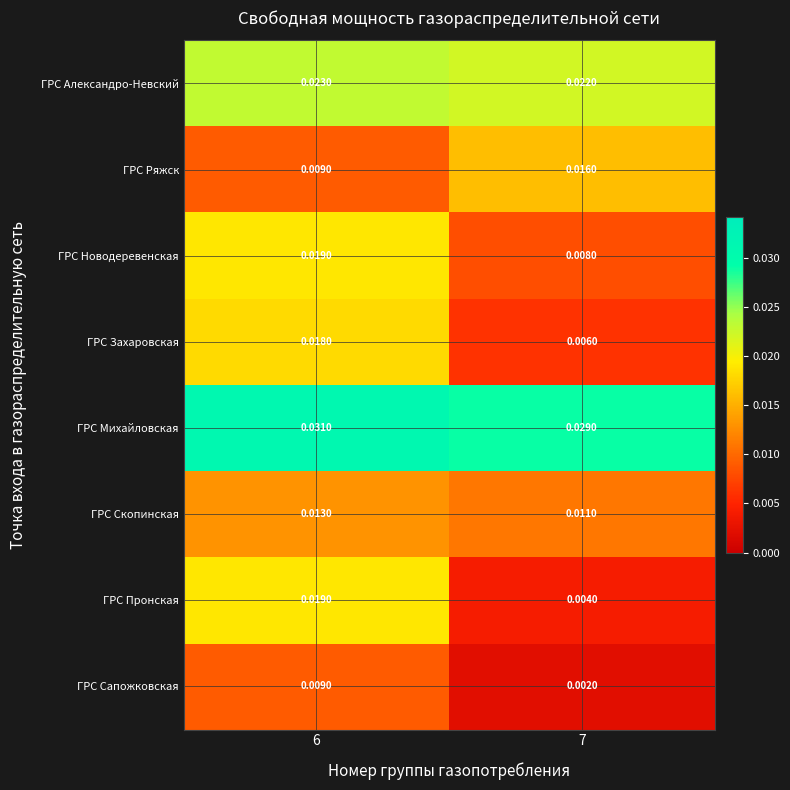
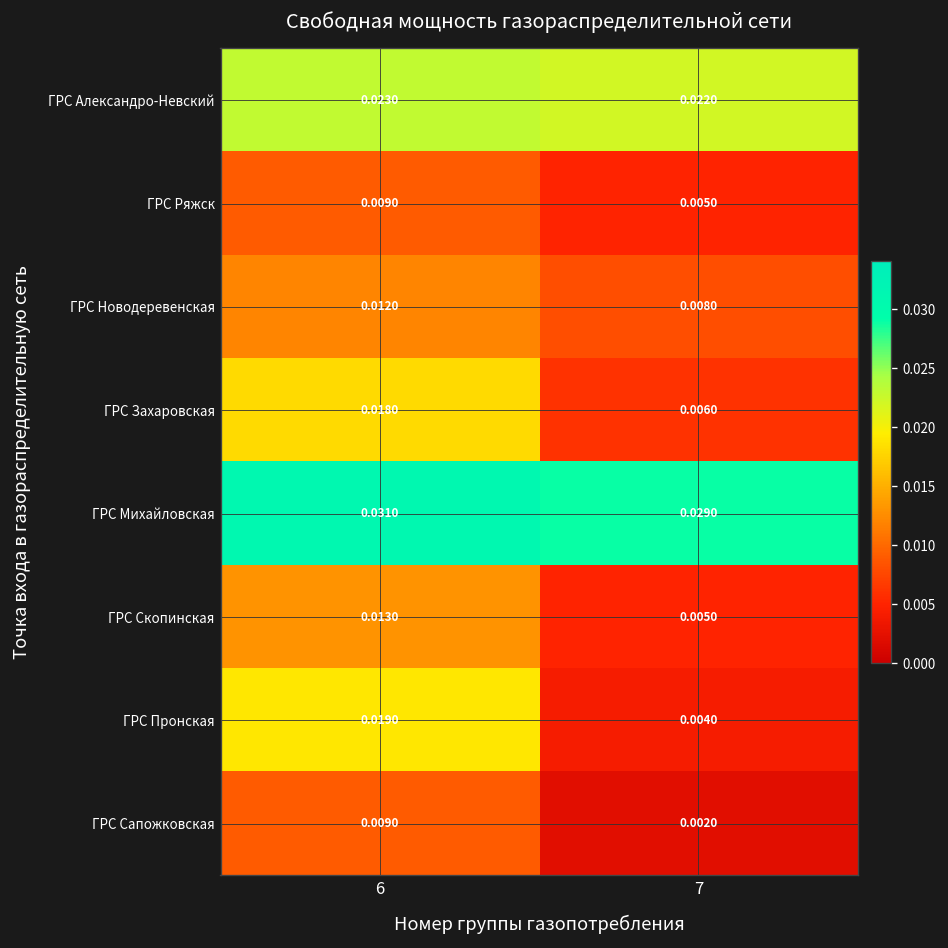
ГРС Ряжск, 7: 0.0160 -> 0.0050
ГРС Новодеревенская, 6: 0.0190 -> 0.0120
ГРС Скопинская, 7: 0.0110 -> 0.0050
